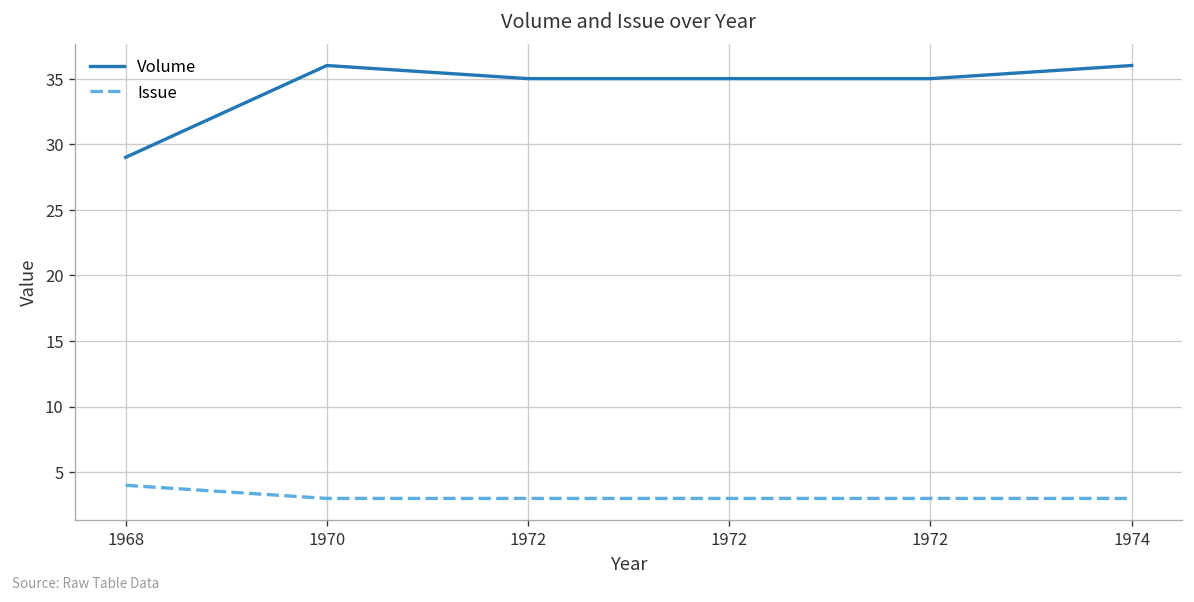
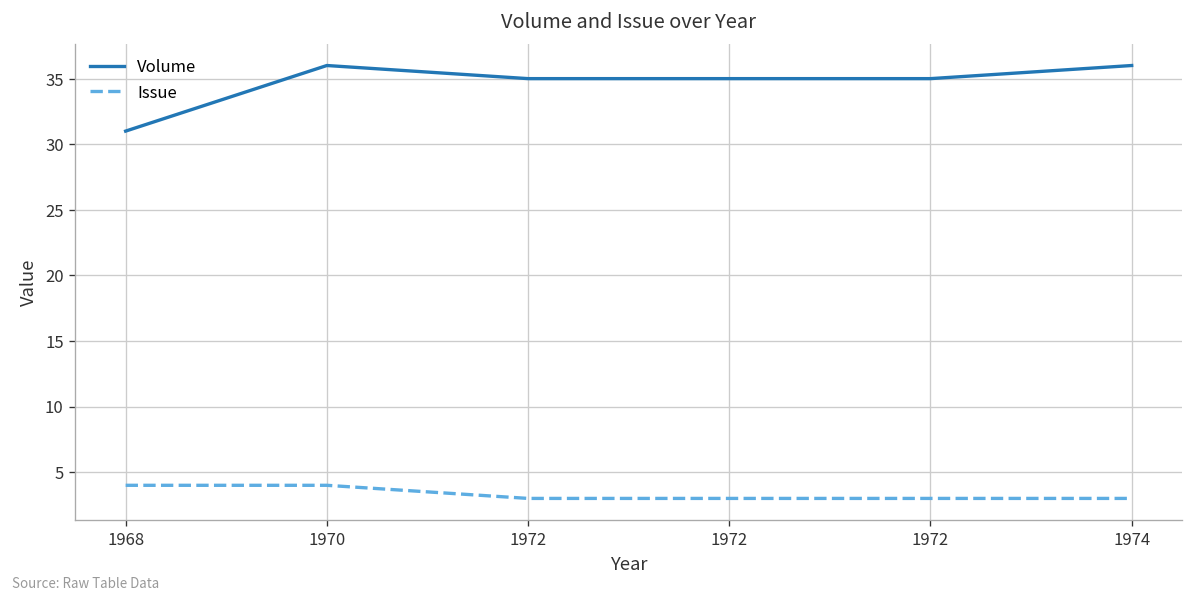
Volume, 1968: 29 -> 31
Issue, 1970: 3 -> 4
